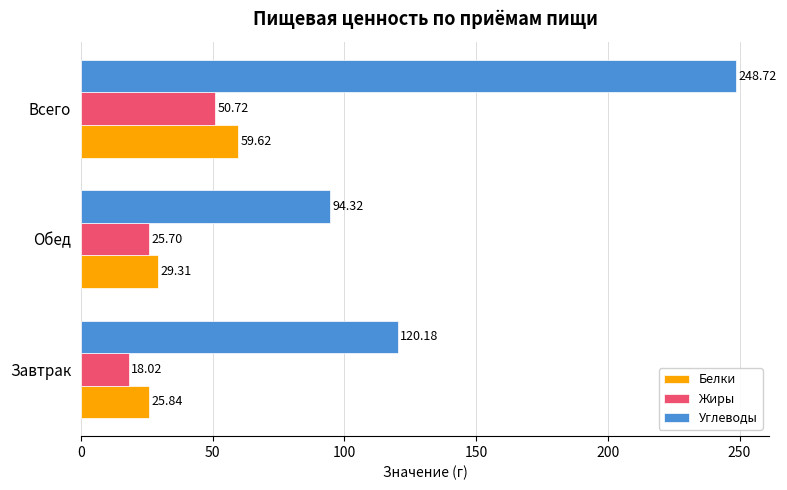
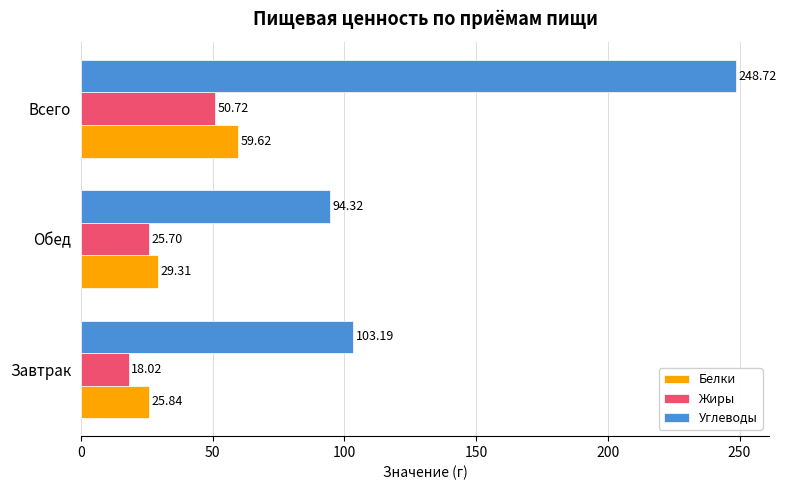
Углеводы, Завтрак: 120.18 -> 103.19
